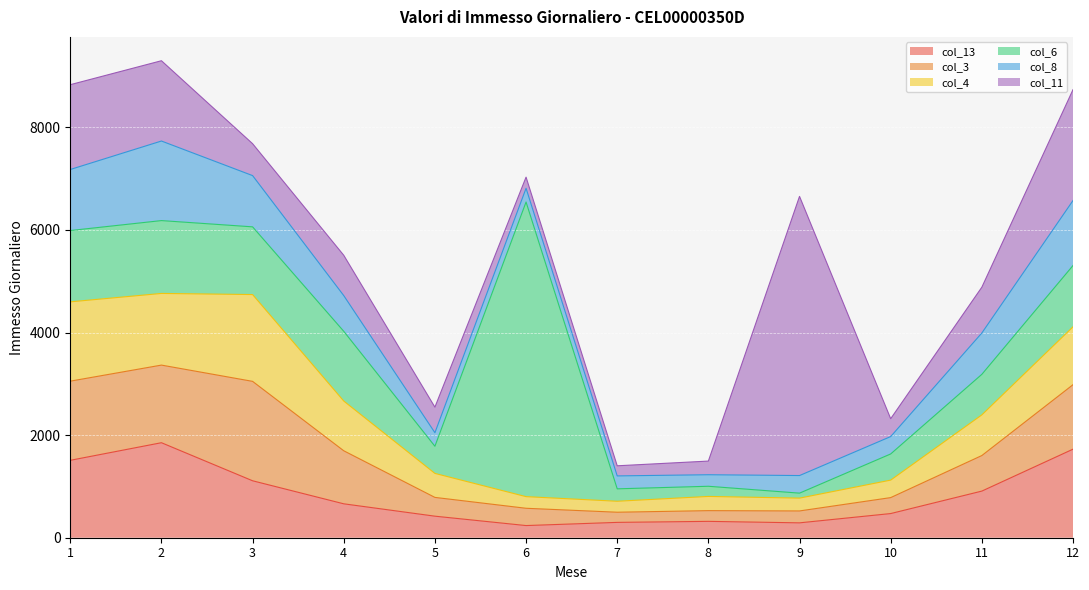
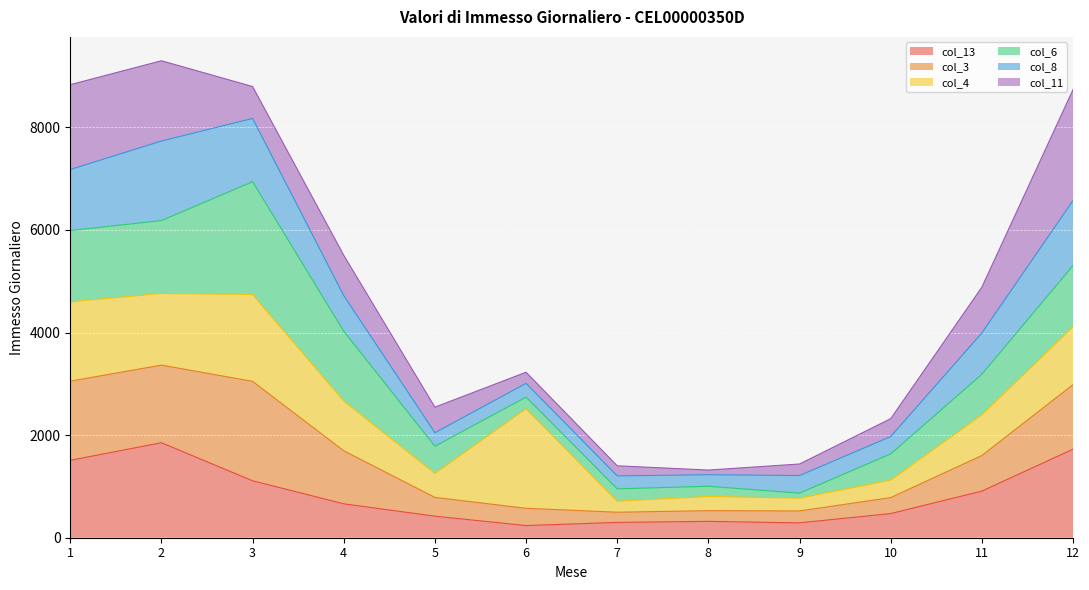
col_6, 3: 1300 -> 2200
col_8, 3: 1000 -> 1200
col_4, 6: 200 -> 1900
col_6, 6: 5700 -> 200
col_11, 8: 300 -> 100
col_11, 9: 5400 -> 200
